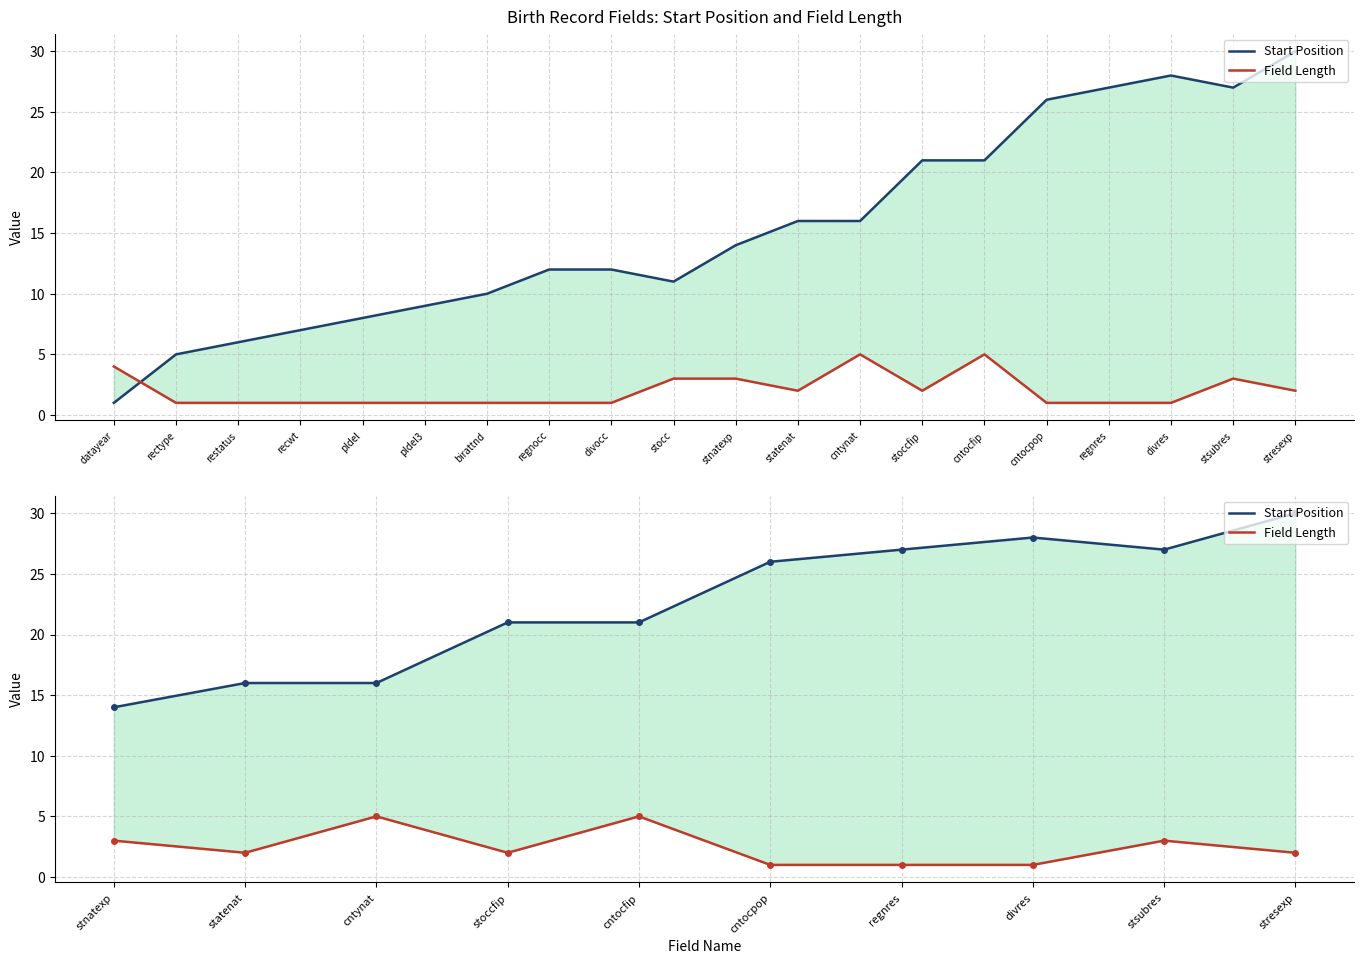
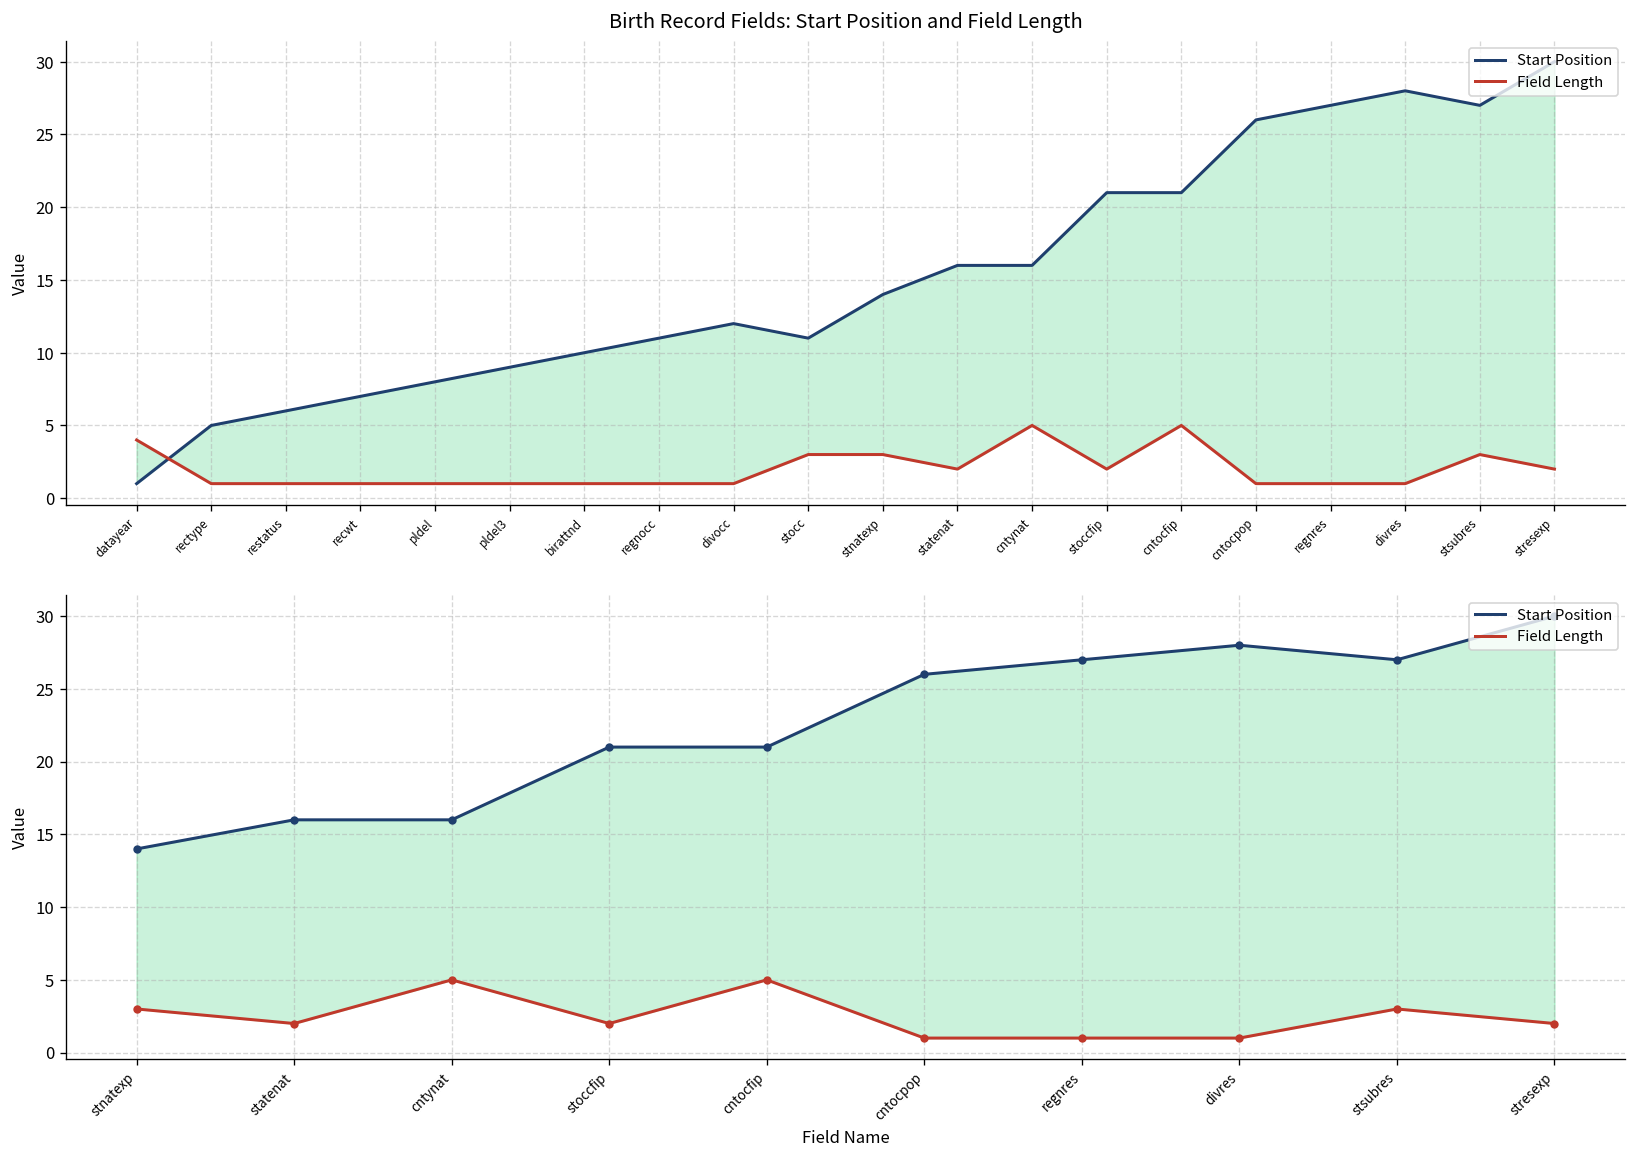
Birth Record Fields: Start Position and Field Length, Start Position, regnocc: 12 -> 11
